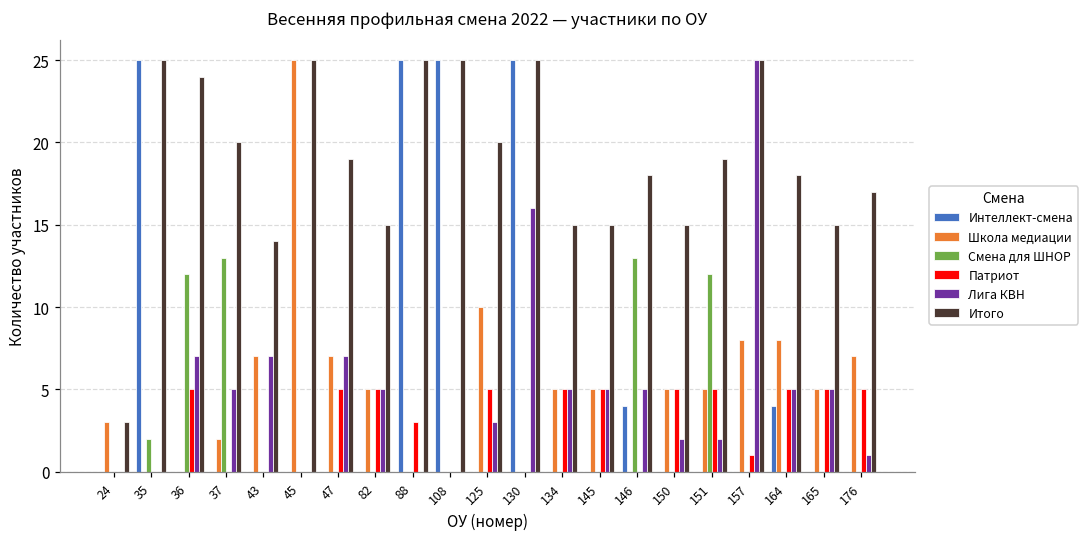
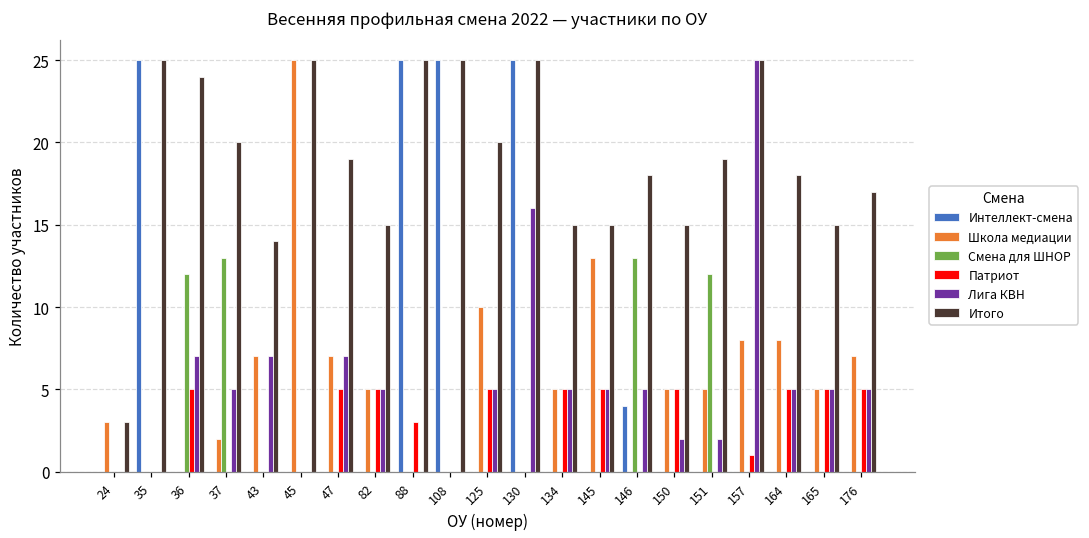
Смена для ШНОР, 35: 2 -> 0
Лига КВН, 125: 3 -> 5
Школа медиации, 145: 5 -> 13
Патриот, 151: 5 -> 0
Интеллект-смена, 164: 4 -> 0
Лига КВН, 176: 1 -> 5
